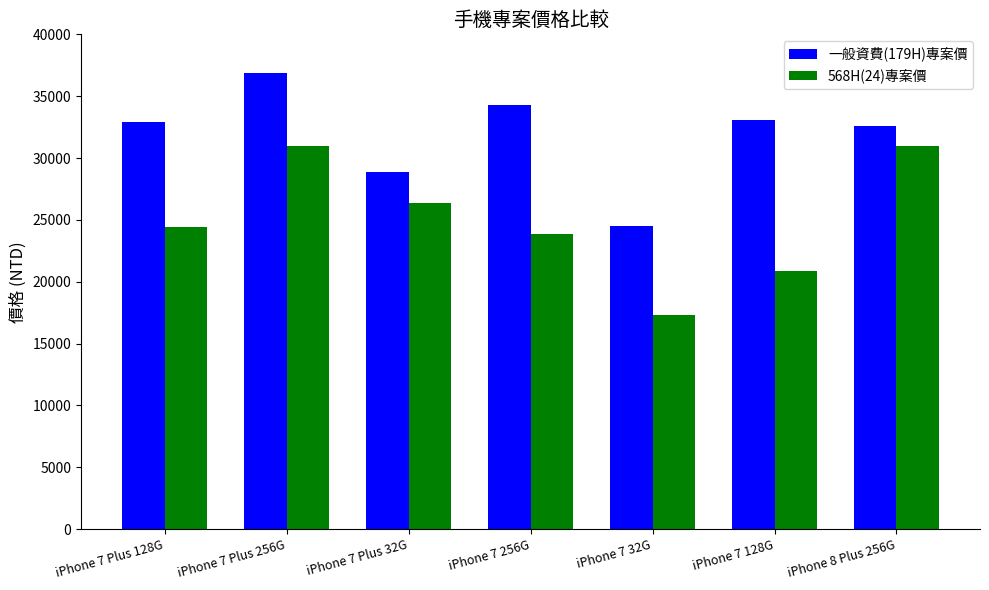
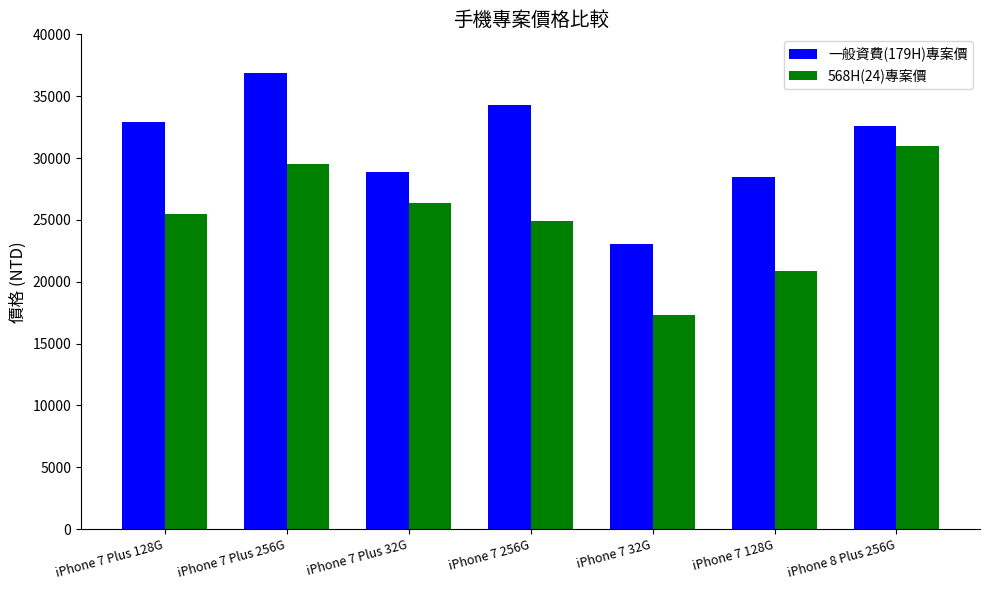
568H(24)專案價, iPhone 7 Plus 128G: 24400 -> 25500
568H(24)專案價, iPhone 7 Plus 256G: 31000 -> 29500
568H(24)專案價, iPhone 7 256G: 23900 -> 24900
一般資費(179H)專案價, iPhone 7 32G: 24500 -> 23100
一般資費(179H)專案價, iPhone 7 128G: 33100 -> 28500
